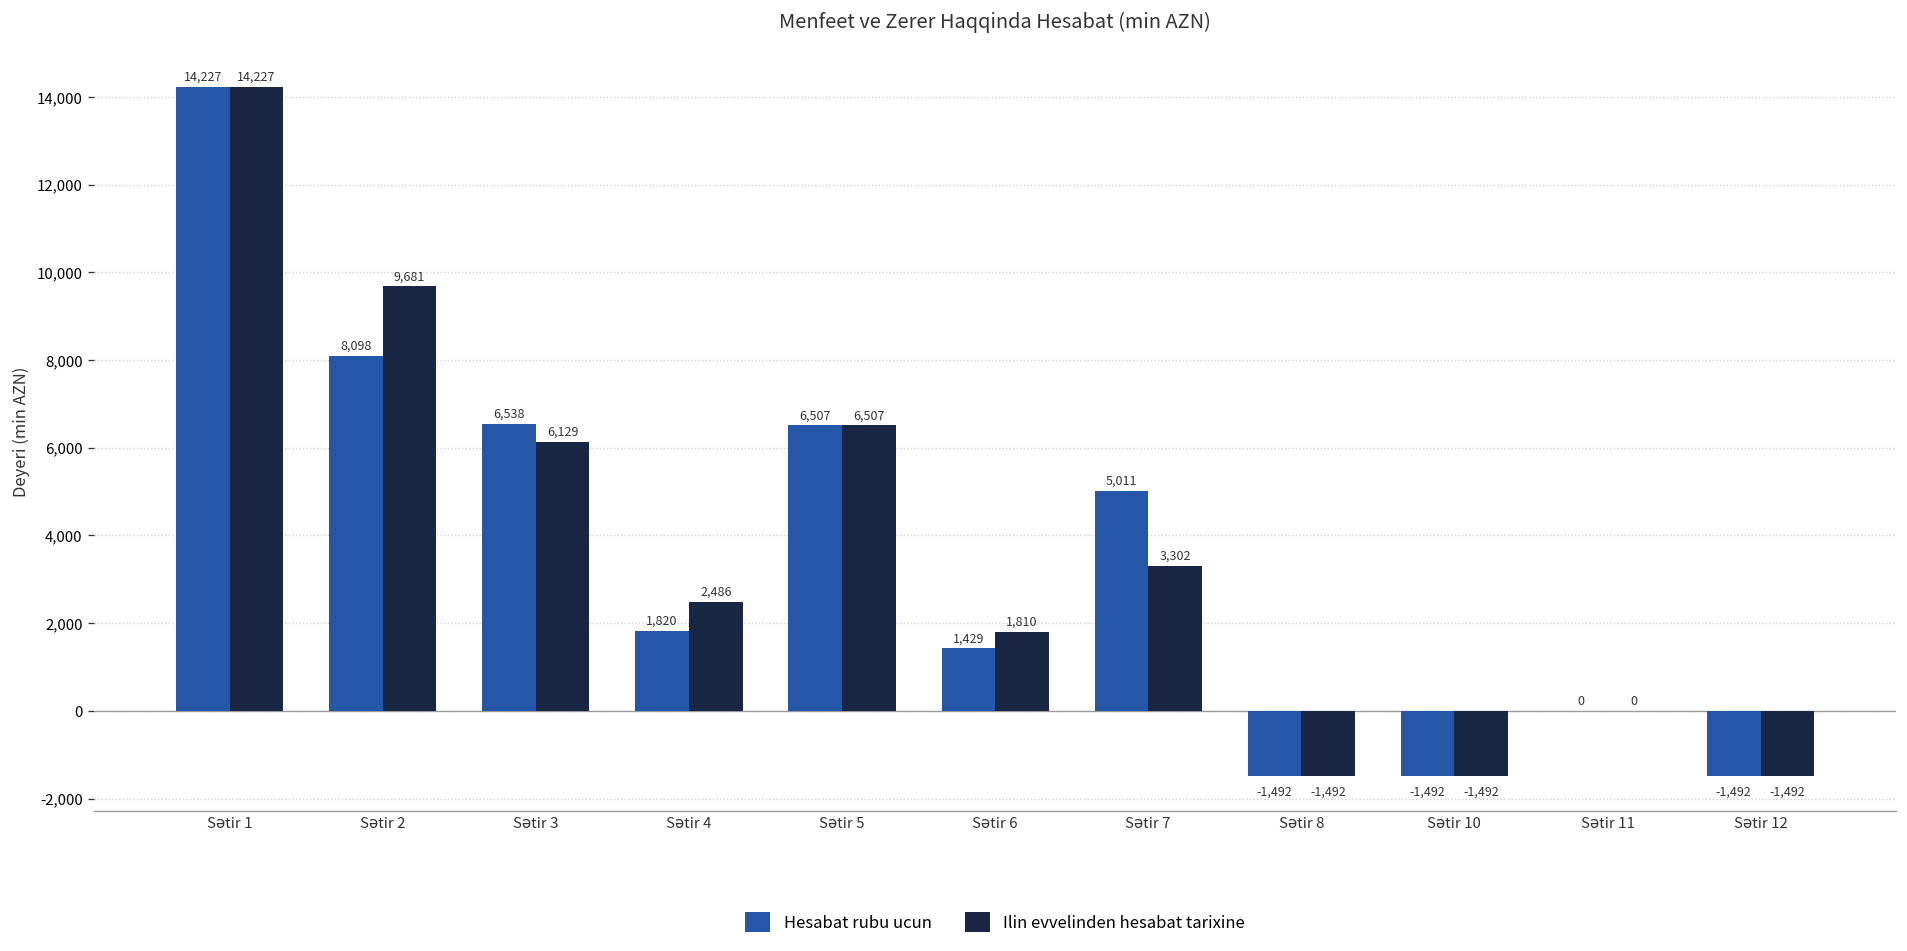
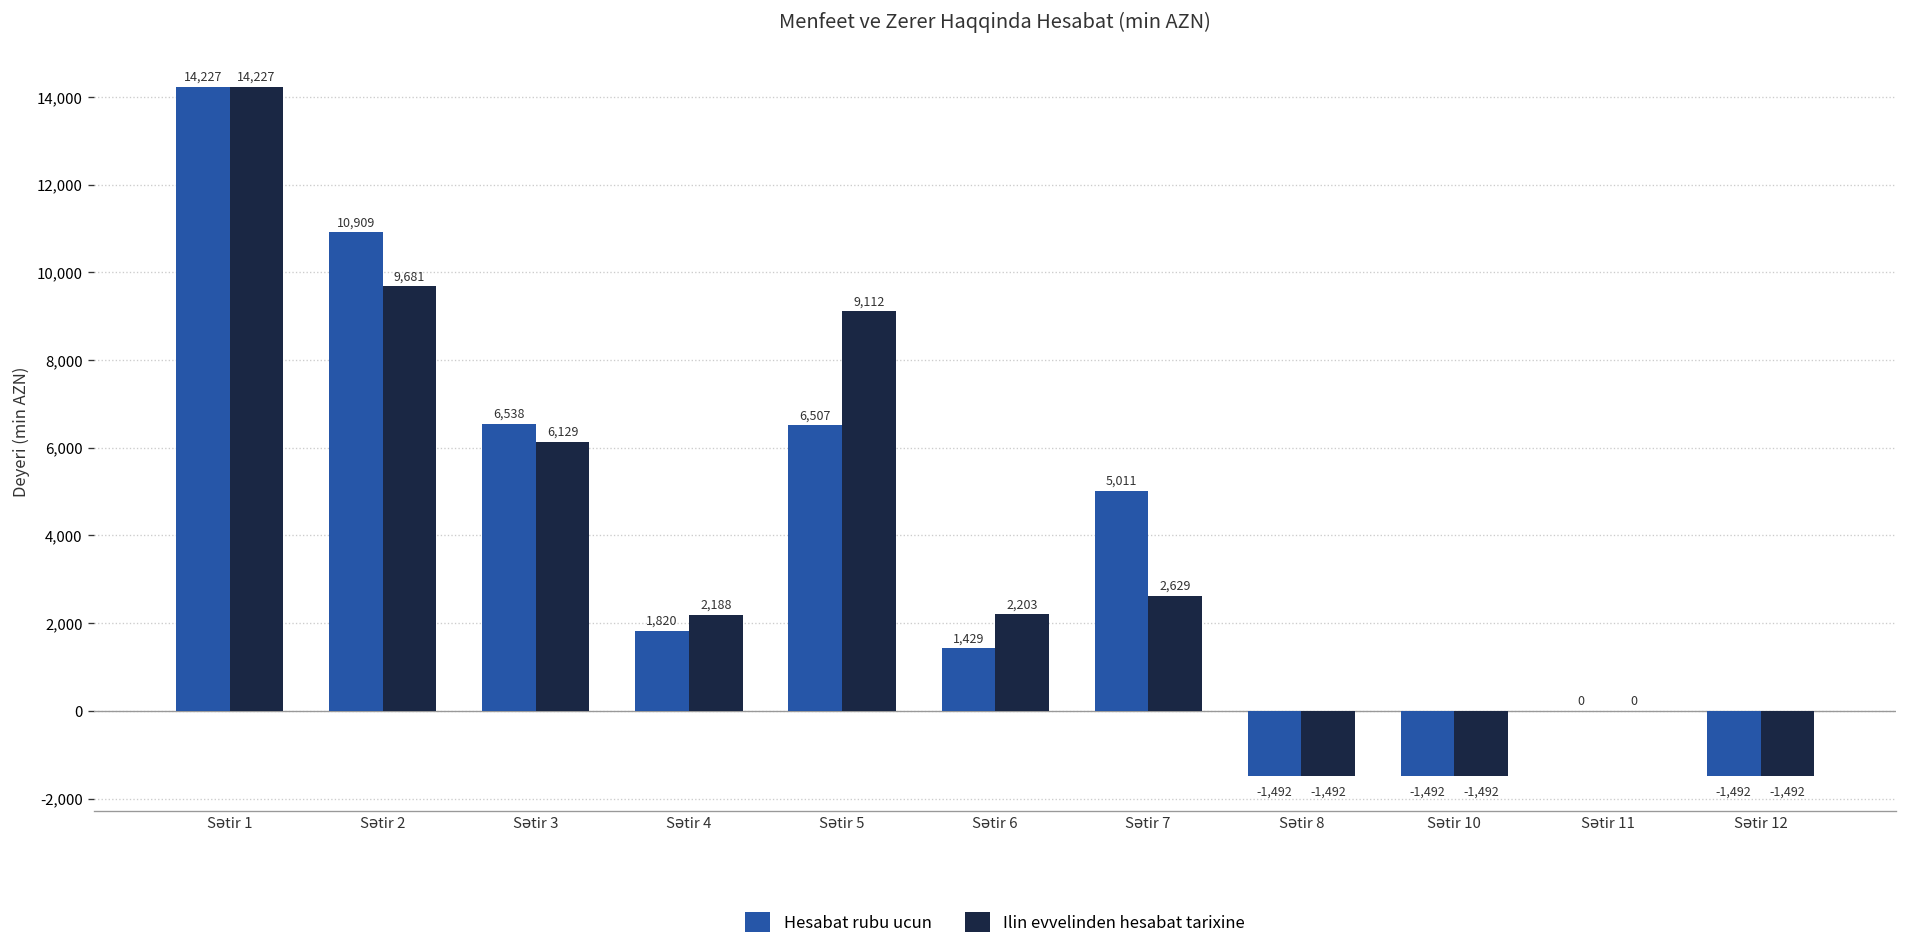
Hesabat rubu ucun, Sətir 2: 8,098 -> 10,909
Ilin evvelinden hesabat tarixine, Sətir 4: 2,486 -> 2,188
Ilin evvelinden hesabat tarixine, Sətir 5: 6,507 -> 9,112
Ilin evvelinden hesabat tarixine, Sətir 6: 1,810 -> 2,203
Ilin evvelinden hesabat tarixine, Sətir 7: 3,302 -> 2,629
